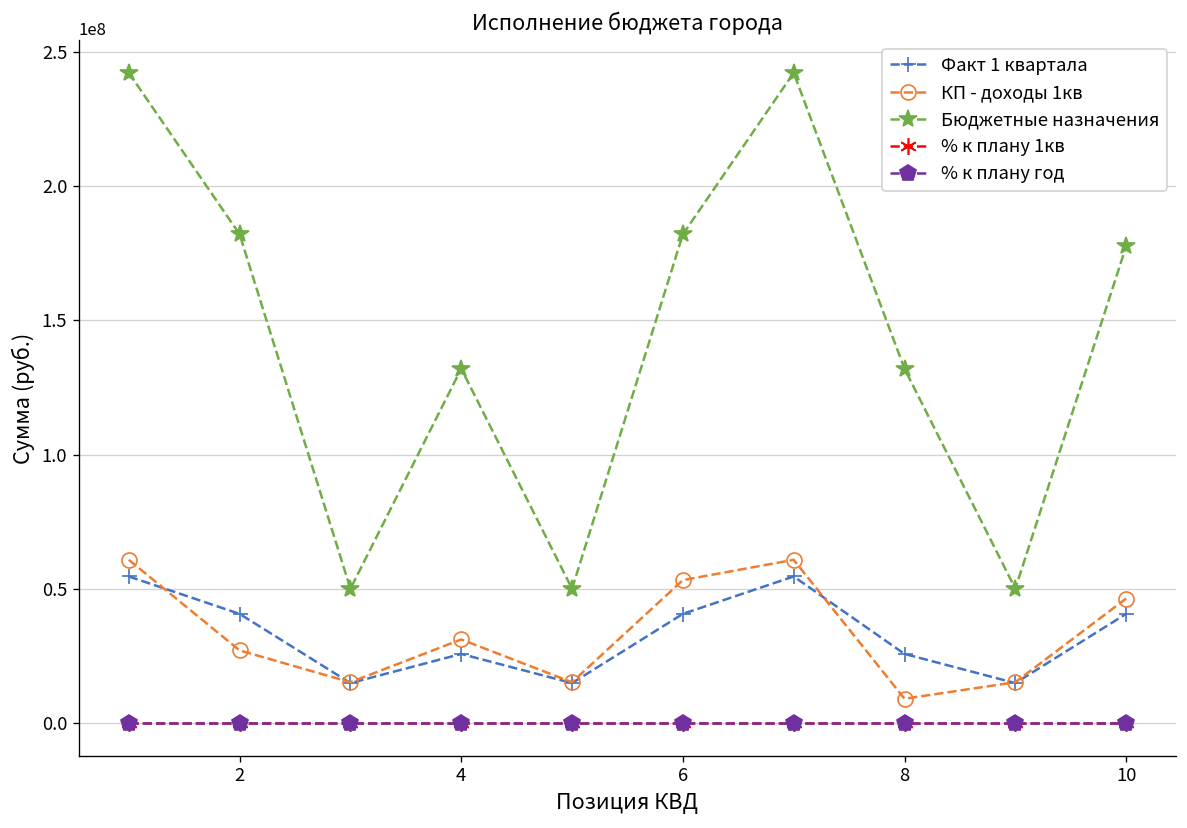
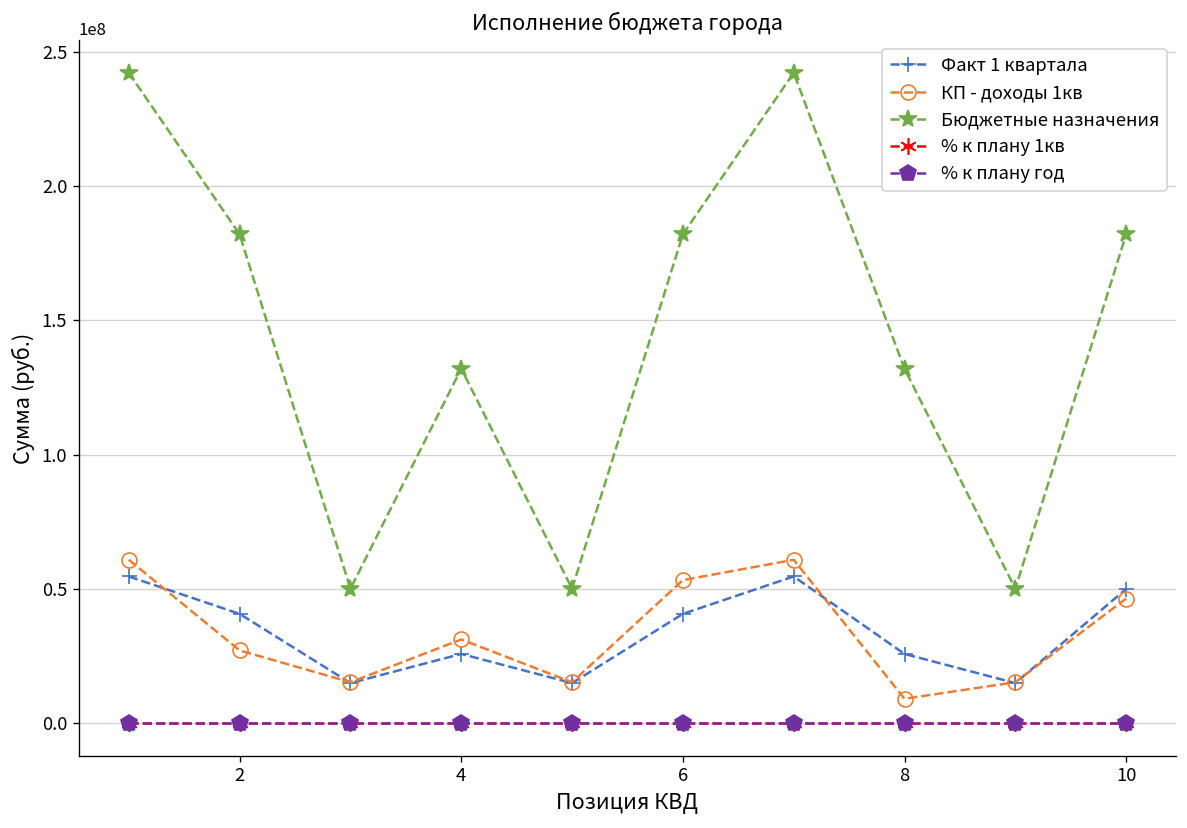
Факт 1 квартала, 10: 41000000 -> 50000000
Бюджетные назначения, 10: 178000000 -> 182000000
